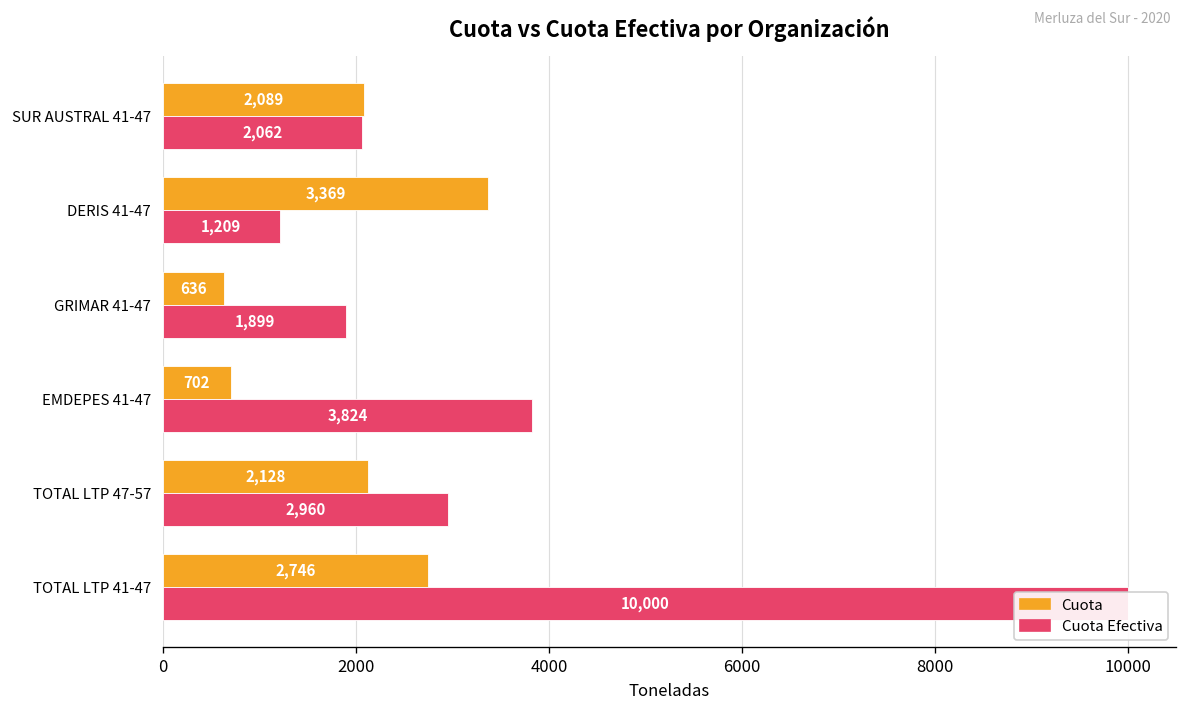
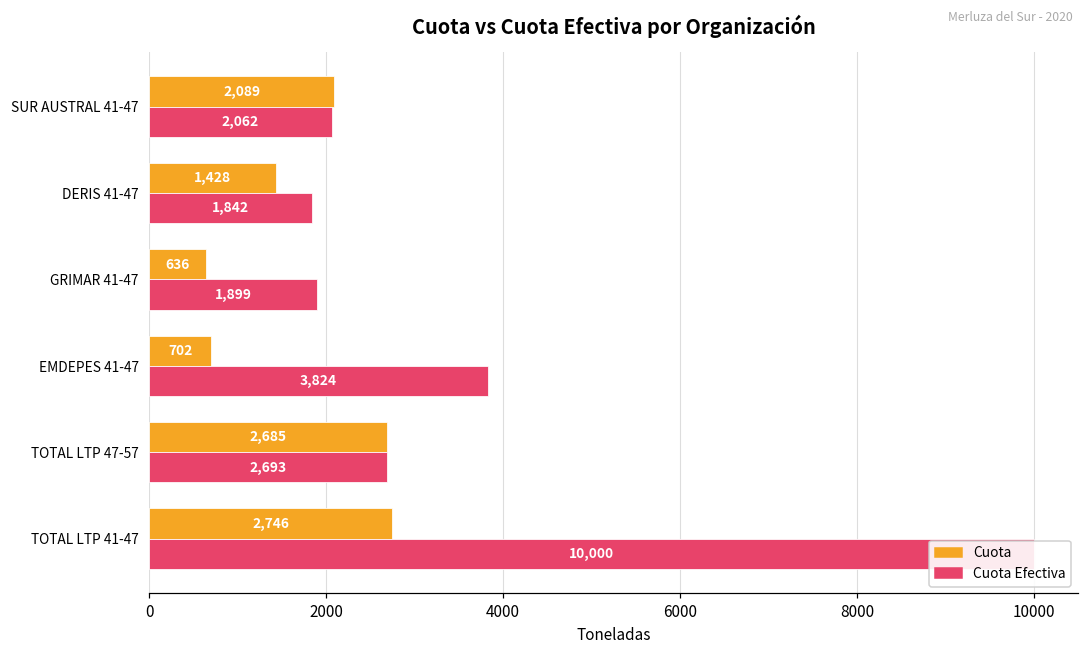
Cuota, DERIS 41-47: 3,369 -> 1,428
Cuota Efectiva, DERIS 41-47: 1,209 -> 1,842
Cuota, TOTAL LTP 47-57: 2,128 -> 2,685
Cuota Efectiva, TOTAL LTP 47-57: 2,960 -> 2,693
